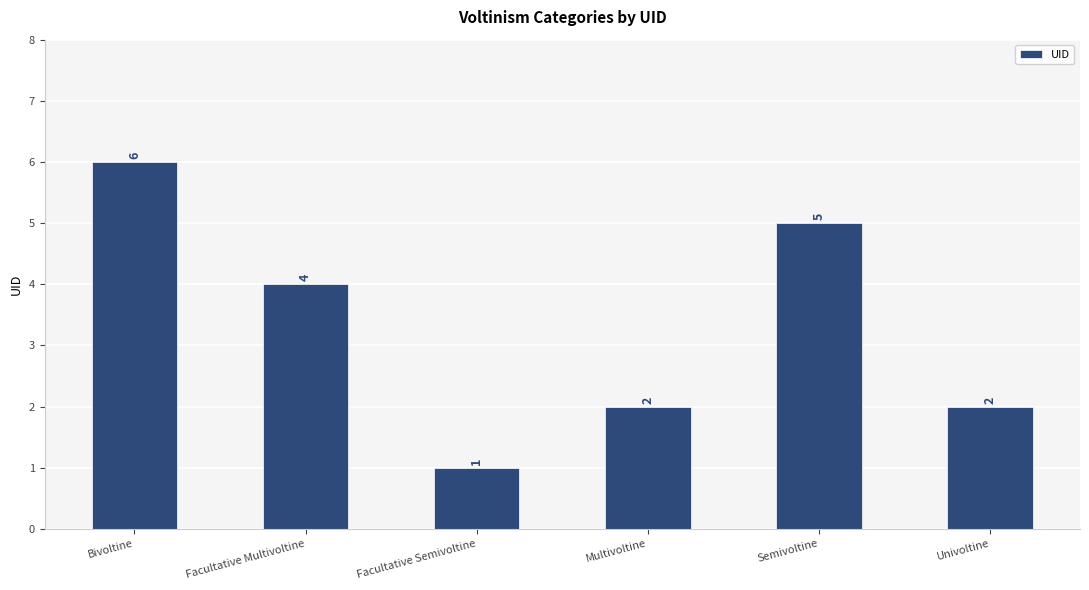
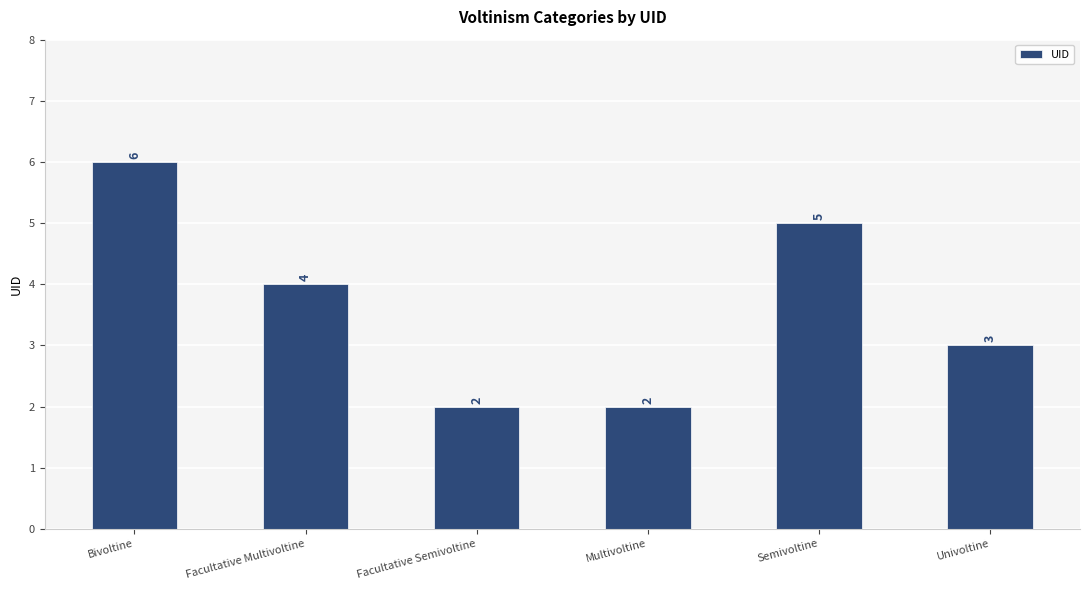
Facultative Semivoltine: 1 -> 2
Univoltine: 2 -> 3
